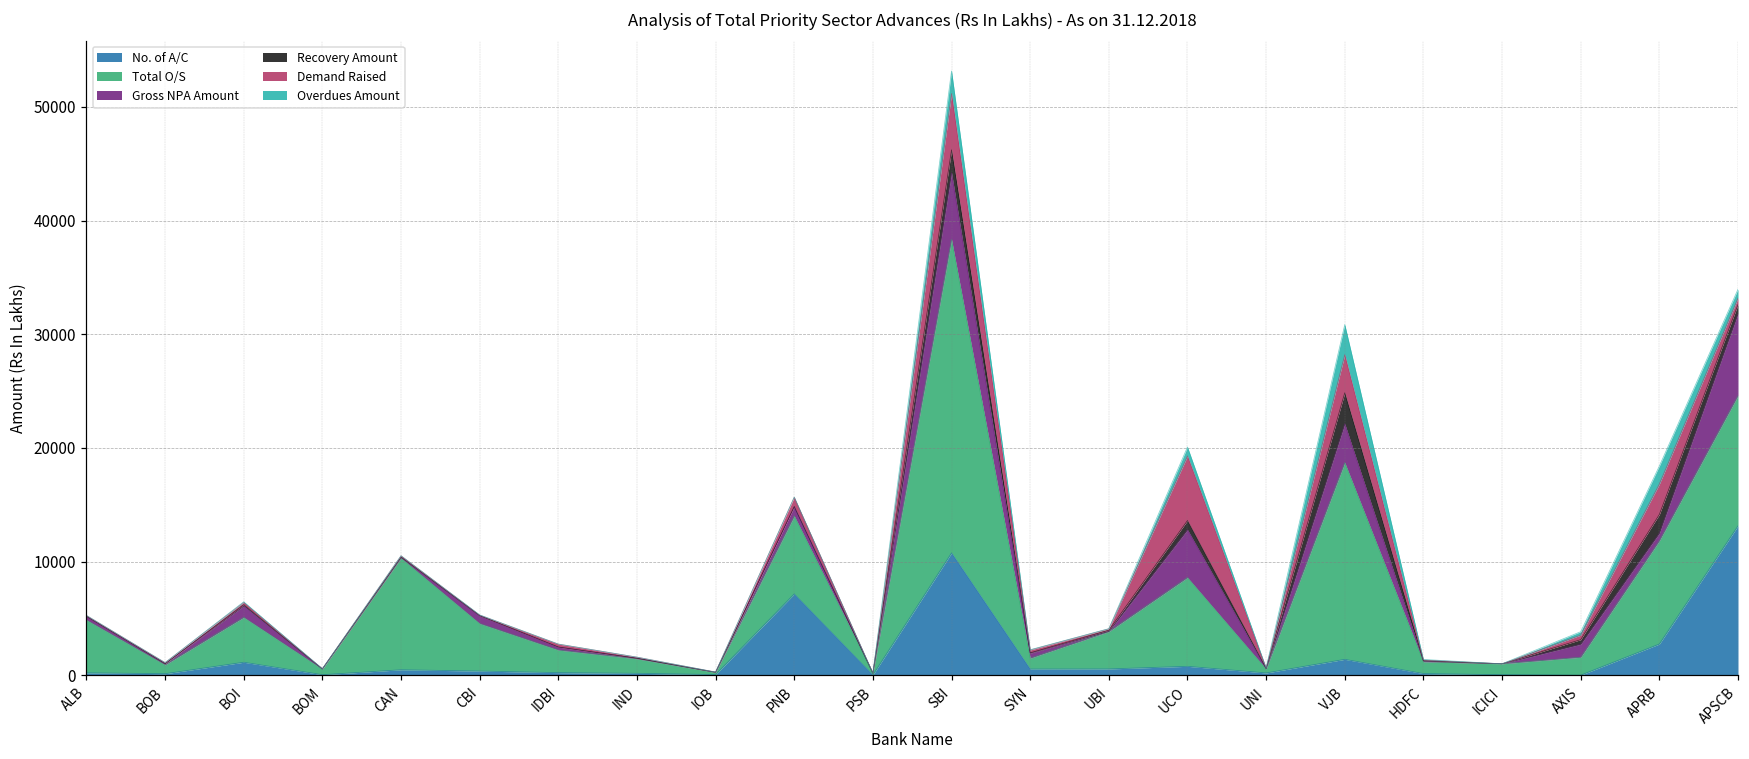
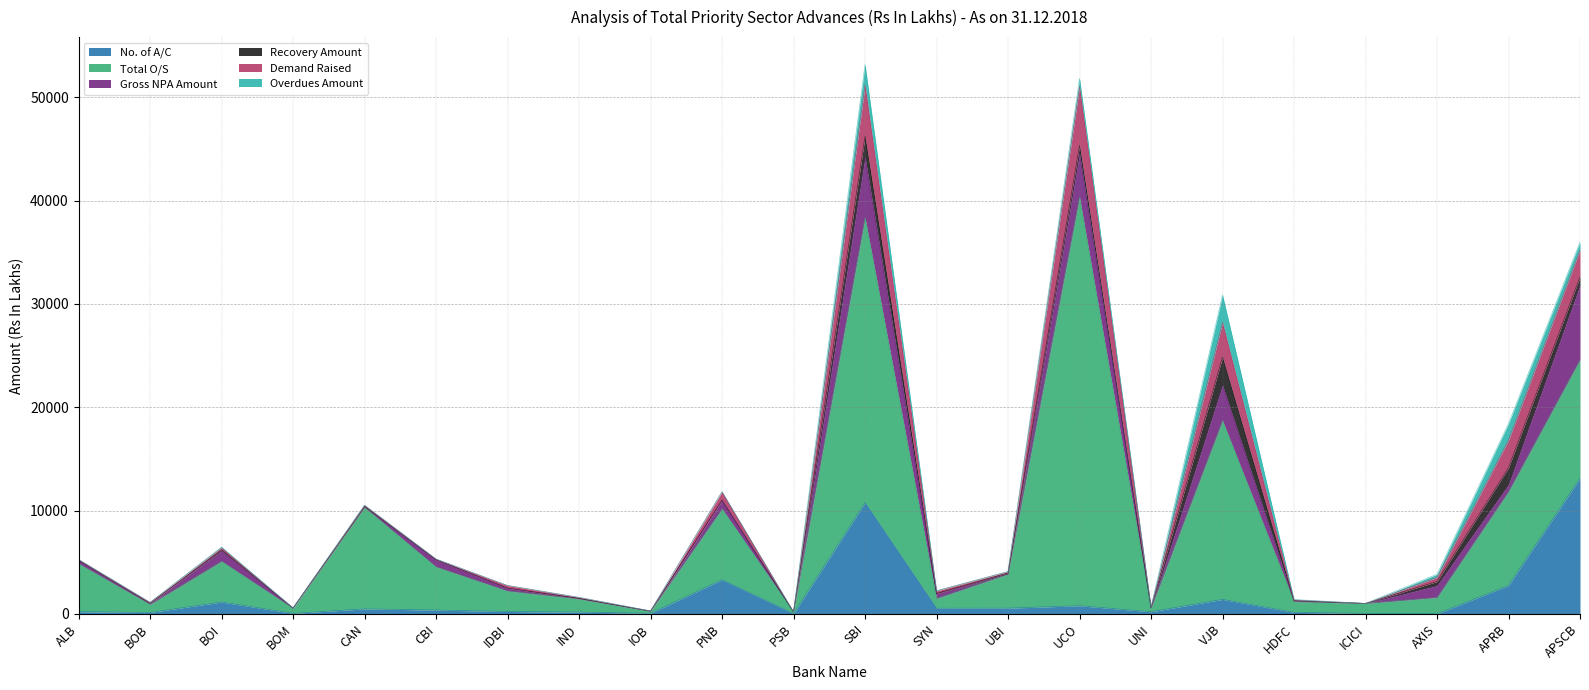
No. of A/C, PNB: 7200 -> 3300
Total O/S, UCO: 7800 -> 39500
Demand Raised, APSCB: 600 -> 2600
